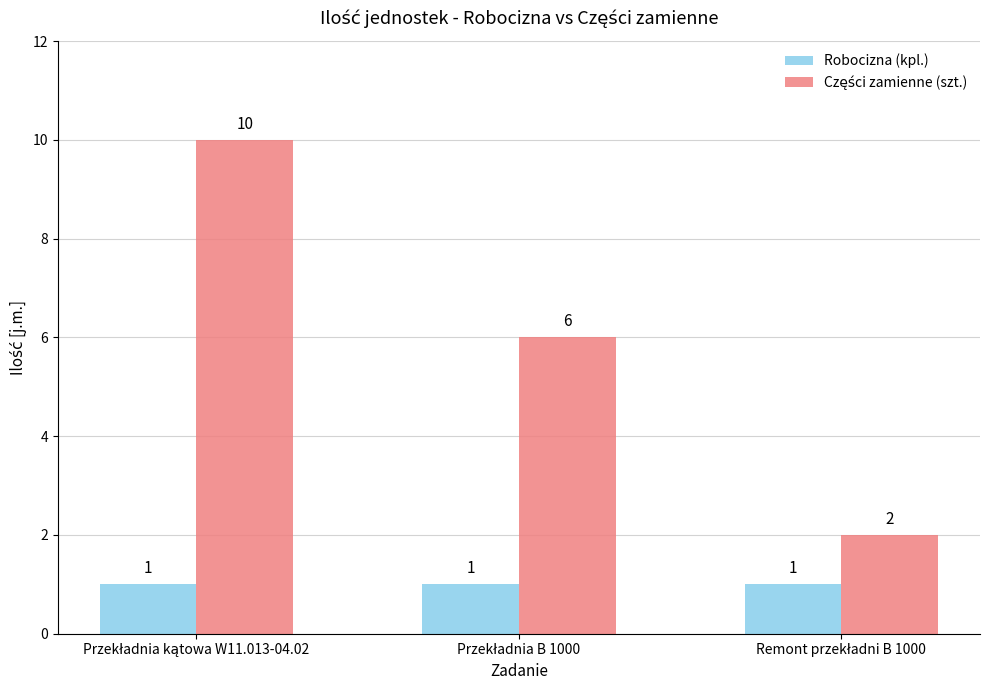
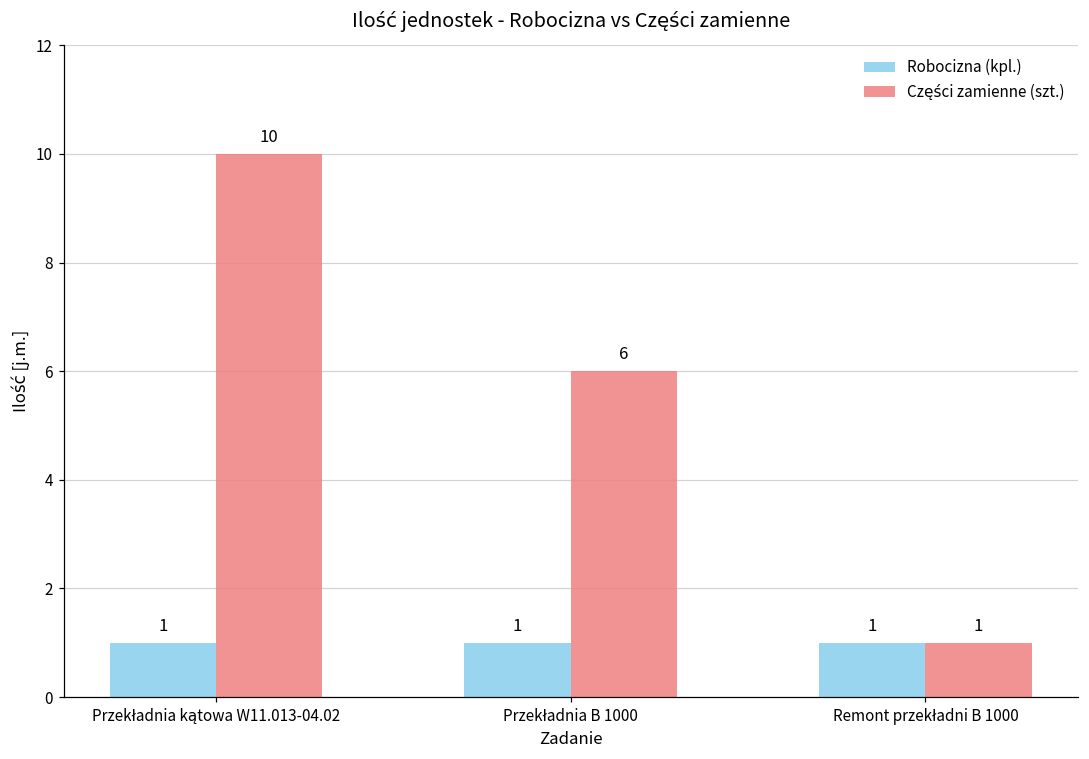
Części zamienne (szt.), Remont przekładni B 1000: 2 -> 1
